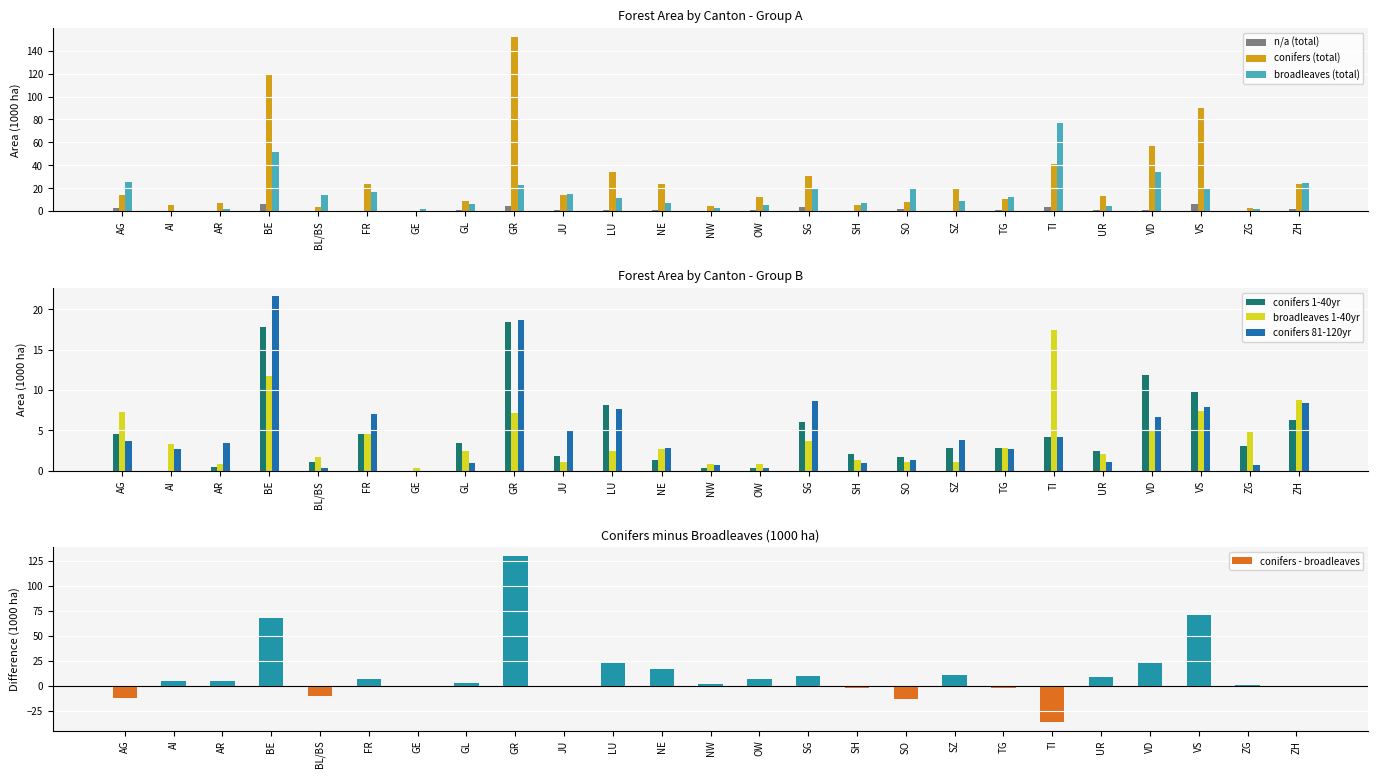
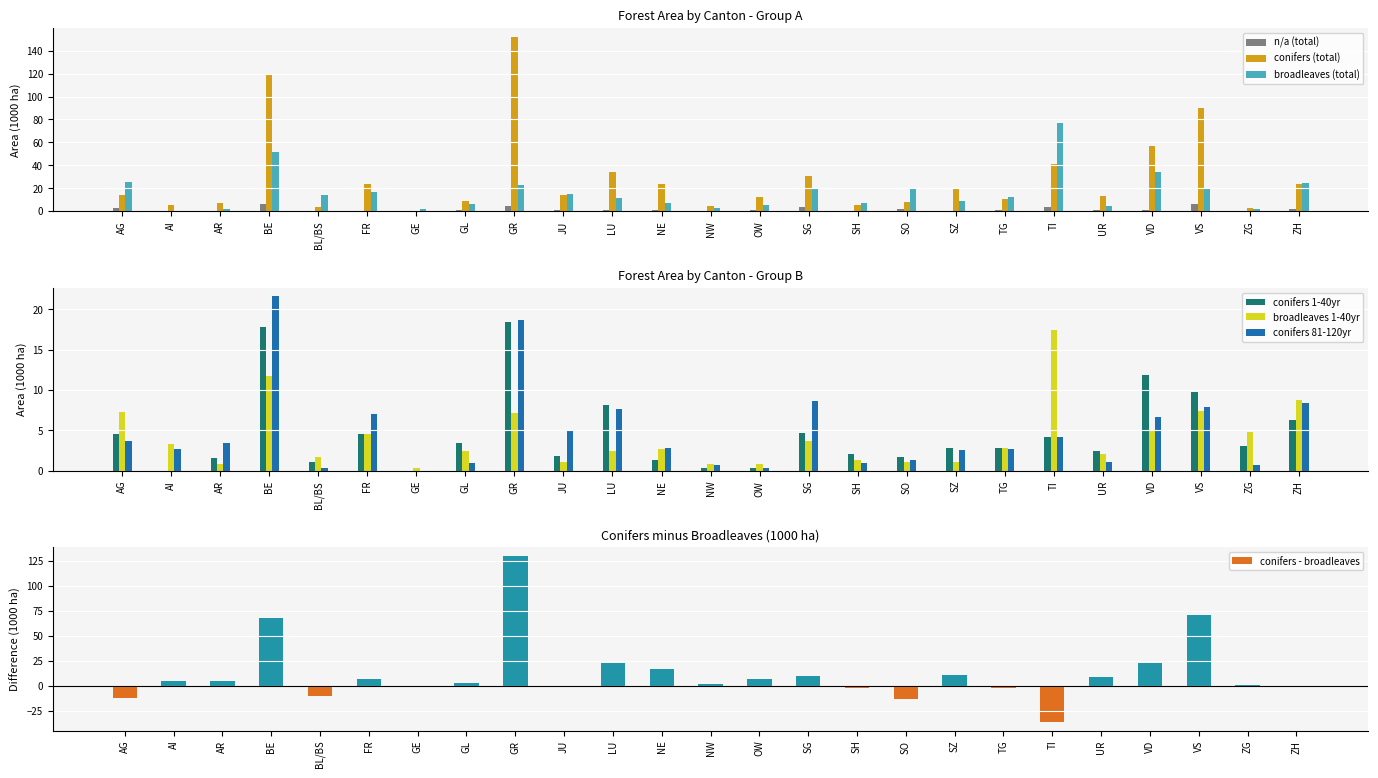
Forest Area by Canton - Group B, conifers 1-40yr, AR: 1 -> 2
Forest Area by Canton - Group B, conifers 1-40yr, SG: 6 -> 5
Forest Area by Canton - Group B, conifers 81-120yr, SZ: 4 -> 3
